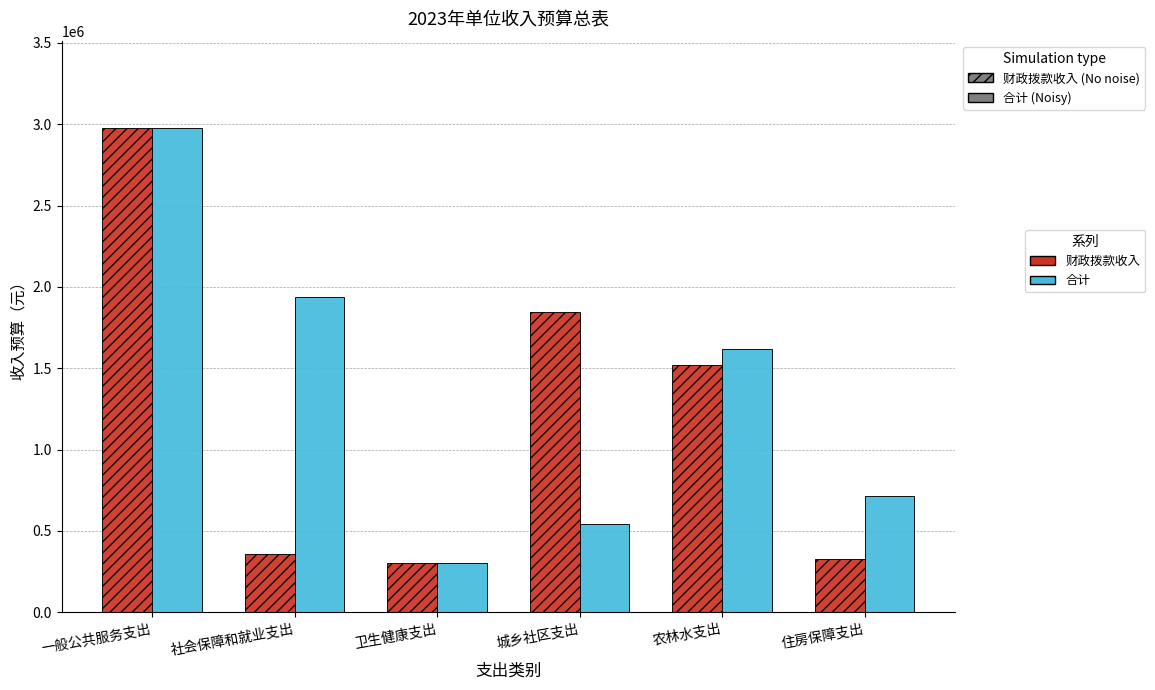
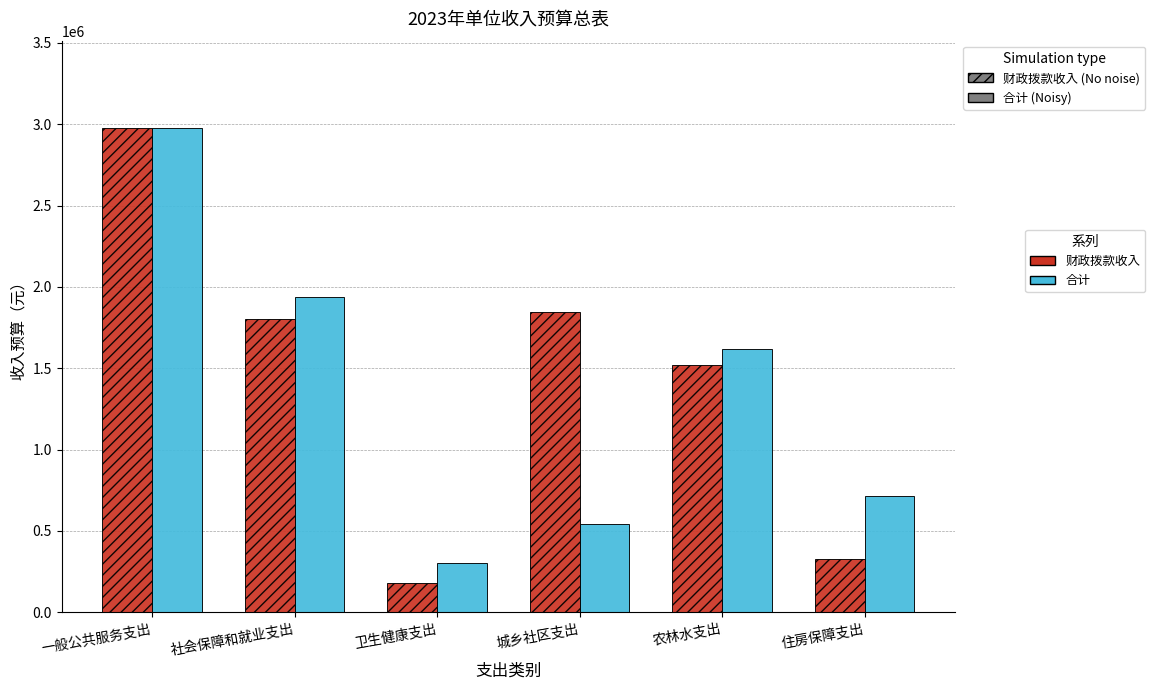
财政拨款收入, 社会保障和就业支出: 360000 -> 1800000
财政拨款收入, 卫生健康支出: 300000 -> 180000
